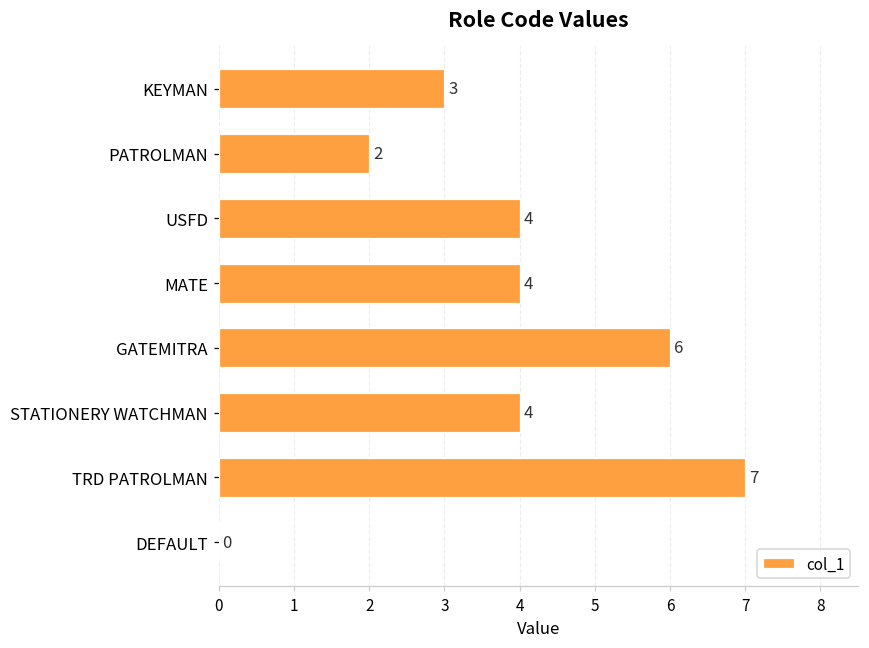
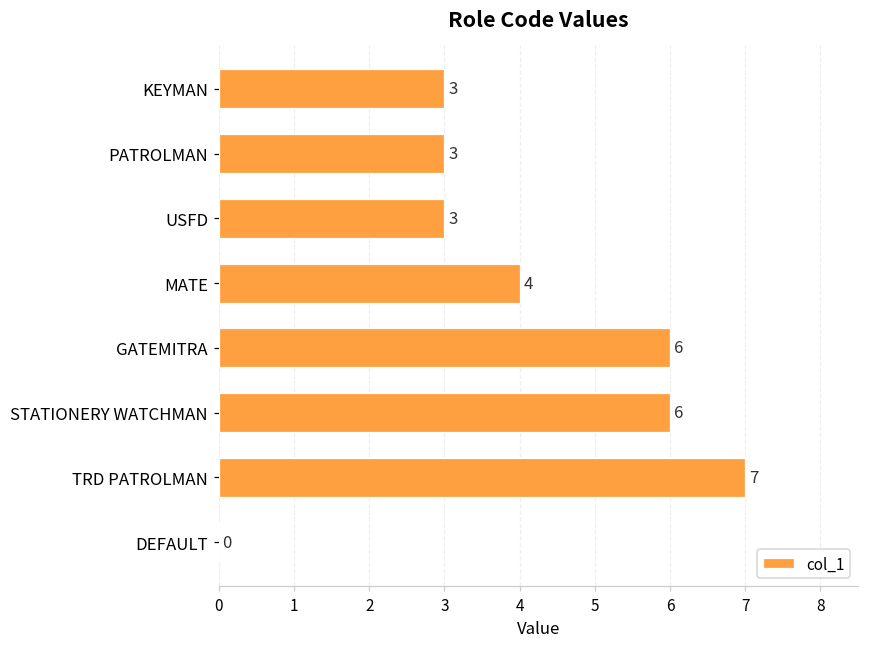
PATROLMAN: 2 -> 3
USFD: 4 -> 3
STATIONERY WATCHMAN: 4 -> 6
